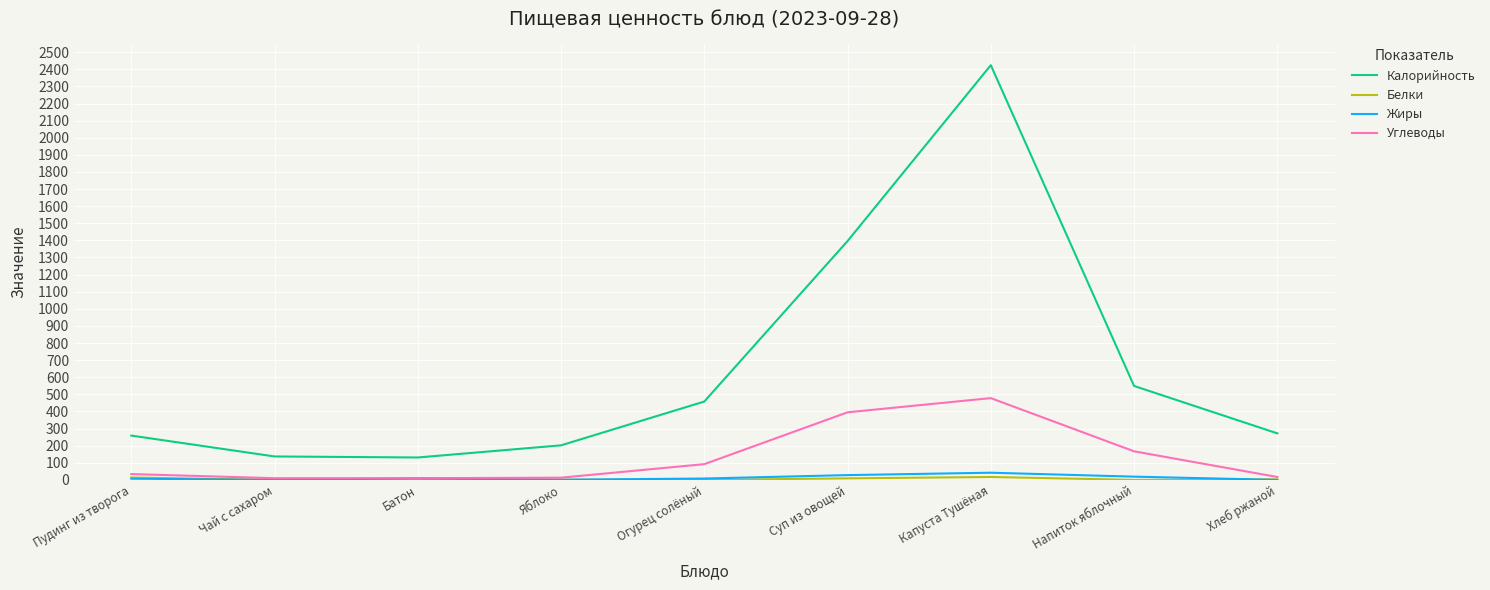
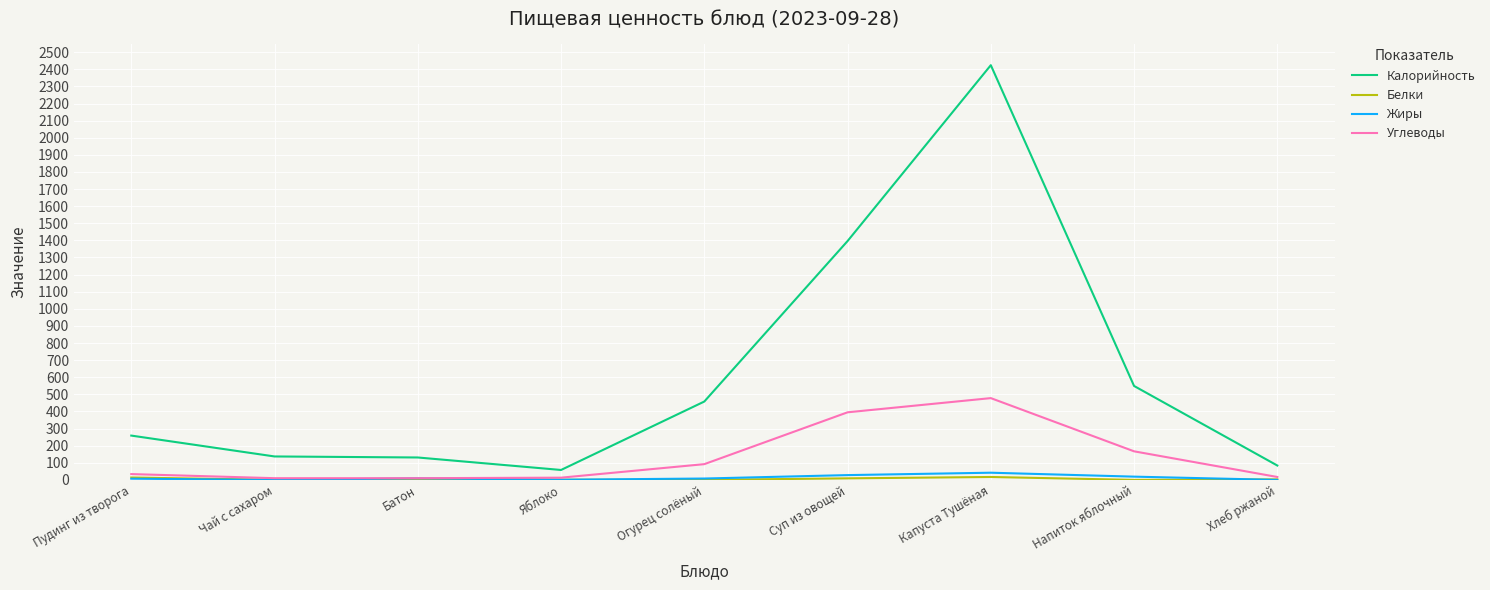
Калорийность, Яблоко: 200 -> 60
Калорийность, Хлеб ржаной: 270 -> 80
